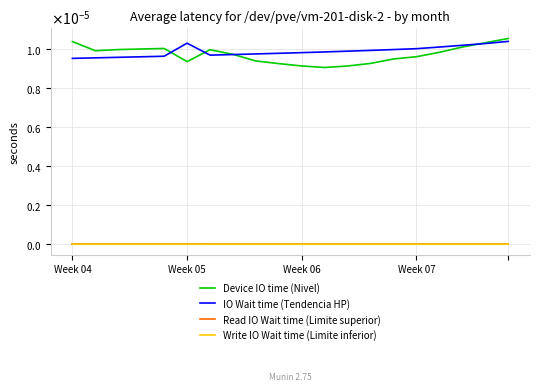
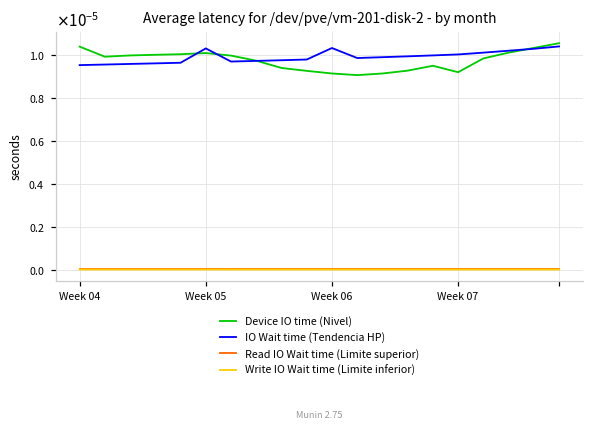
Device IO time (Nivel), Week 05: 0.0000094 -> 0.0000101
IO Wait time (Tendencia HP), Week 06: 0.0000098 -> 0.0000103
Device IO time (Nivel), Week 07: 0.0000096 -> 0.0000092
